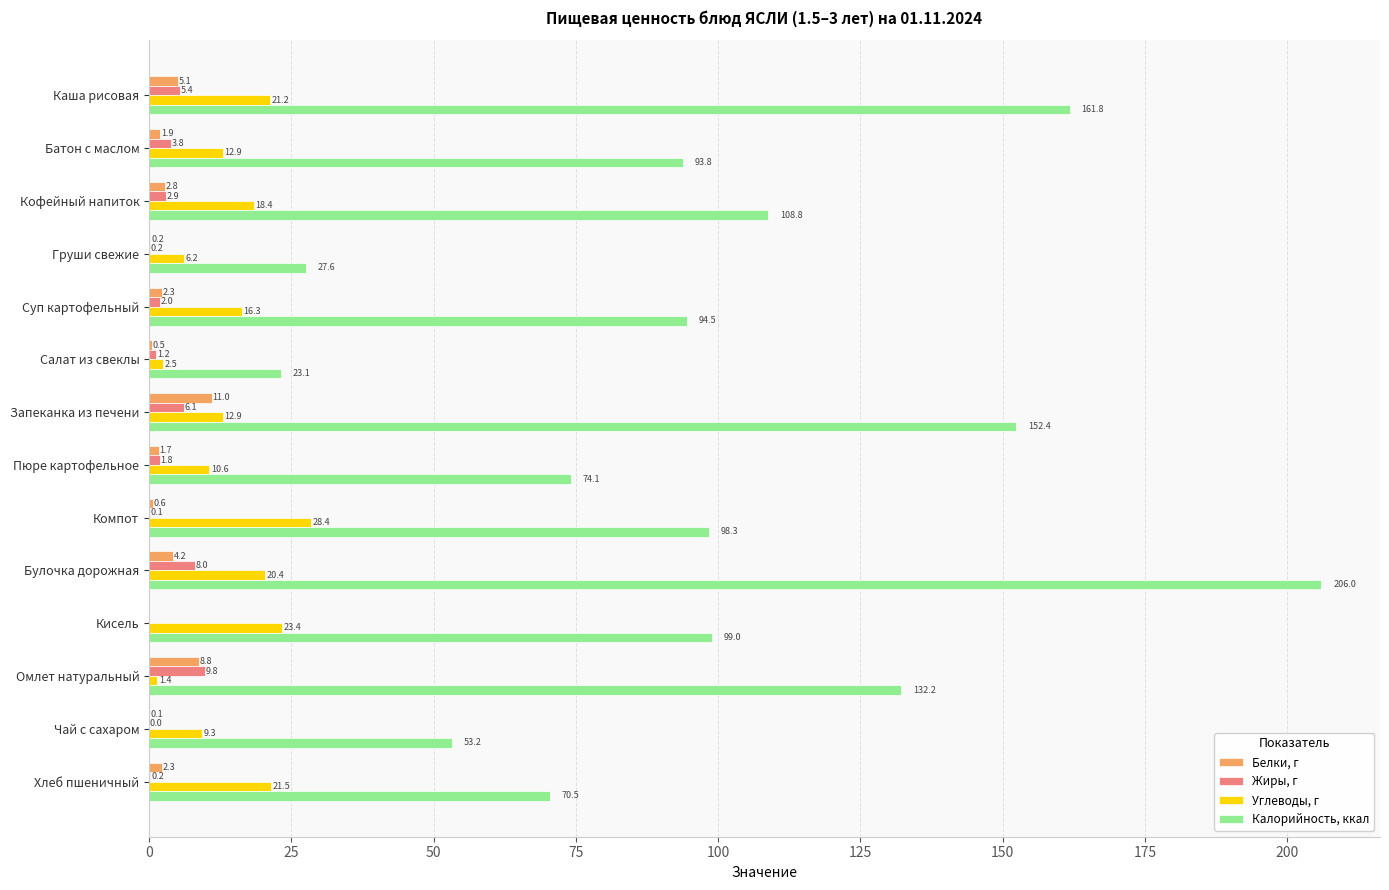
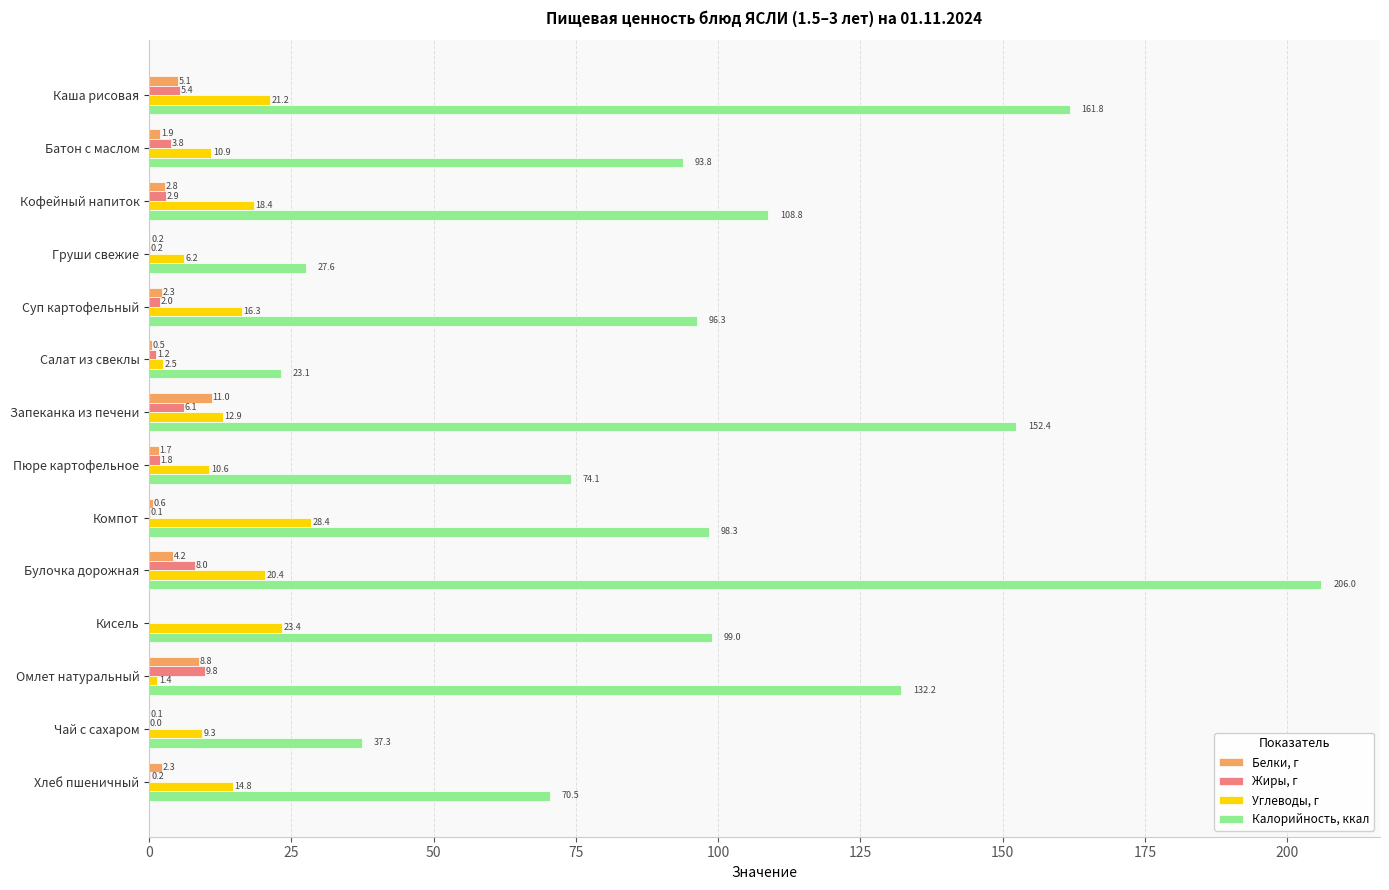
Углеводы, г, Батон с маслом: 12.9 -> 10.9
Калорийность, ккал, Суп картофельный: 94.5 -> 96.3
Калорийность, ккал, Чай с сахаром: 53.2 -> 37.3
Углеводы, г, Хлеб пшеничный: 21.5 -> 14.8
